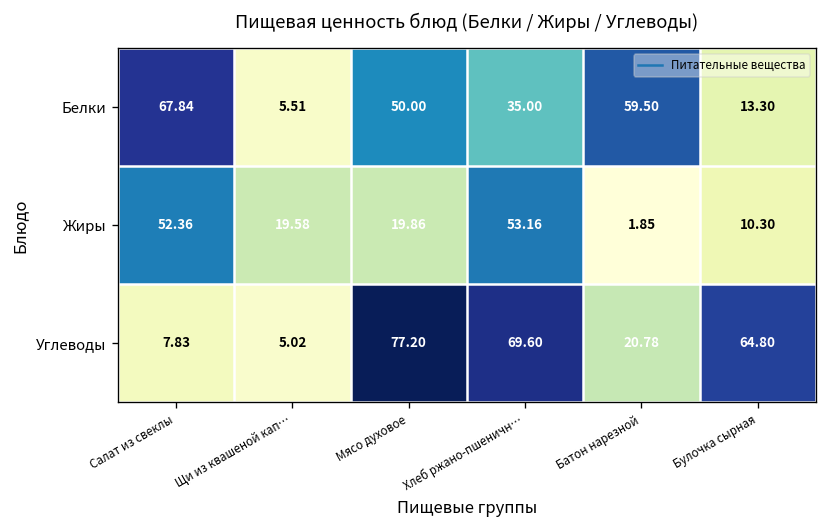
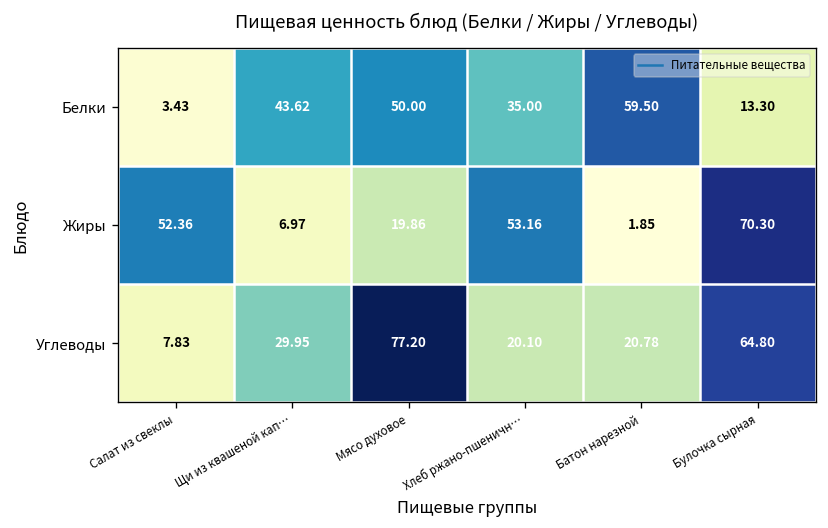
Белки, Салат из свеклы: 67.84 -> 3.43
Белки, Щи из квашеной кап…: 5.51 -> 43.62
Жиры, Щи из квашеной кап…: 19.58 -> 6.97
Жиры, Булочка сырная: 10.30 -> 70.30
Углеводы, Щи из квашеной кап…: 5.02 -> 29.95
Углеводы, Хлеб ржано-пшеничн…: 69.60 -> 20.10
